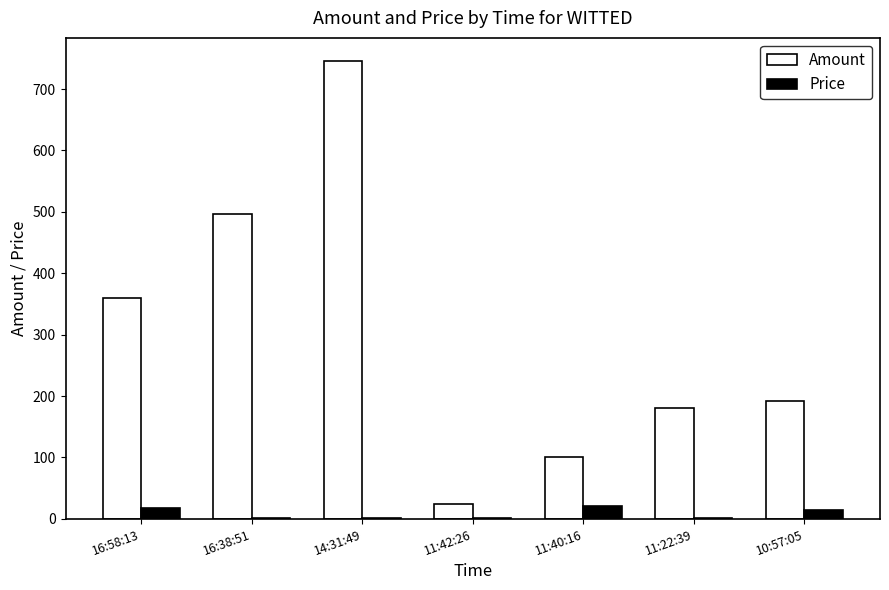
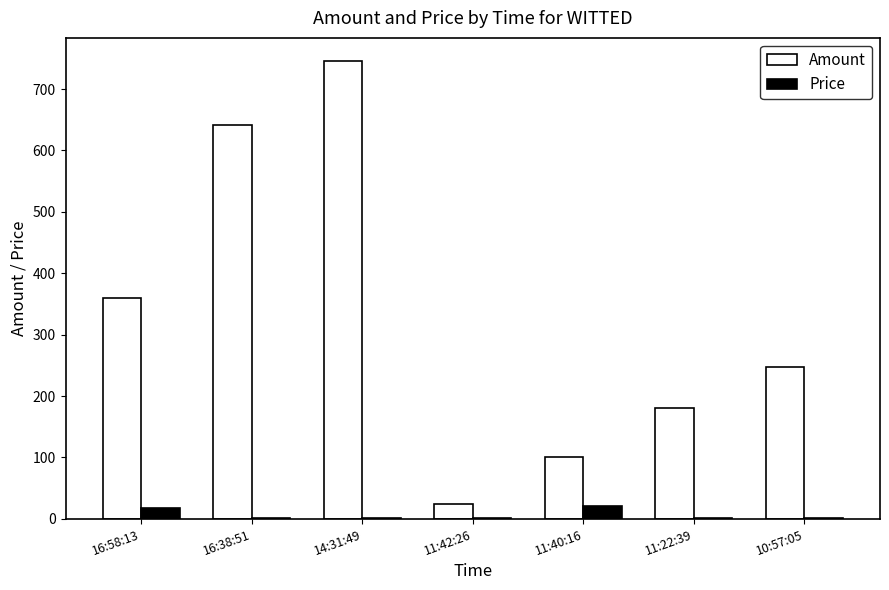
Amount, 16:38:51: 500 -> 640
Amount, 10:57:05: 190 -> 250
Price, 10:57:05: 10 -> 0
